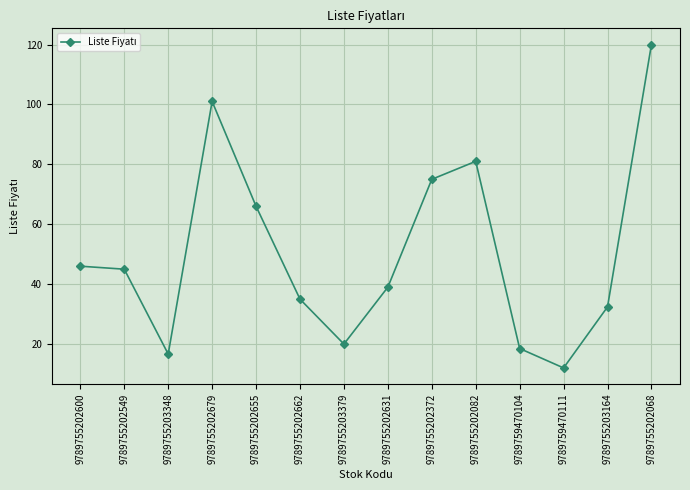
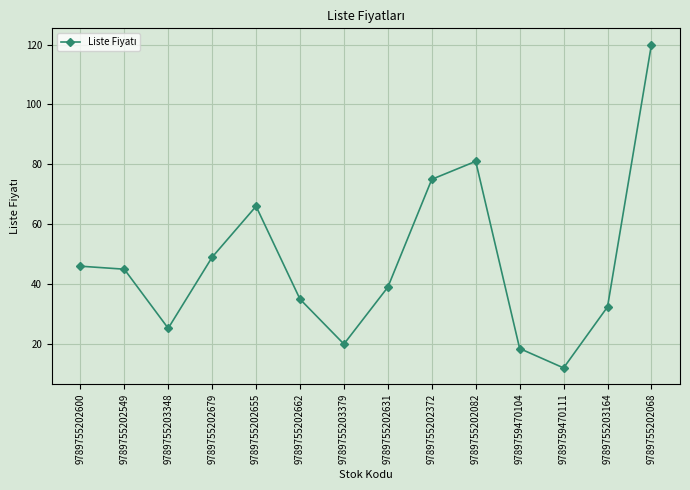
9789755203348: 17 -> 25
9789755202679: 101 -> 49
